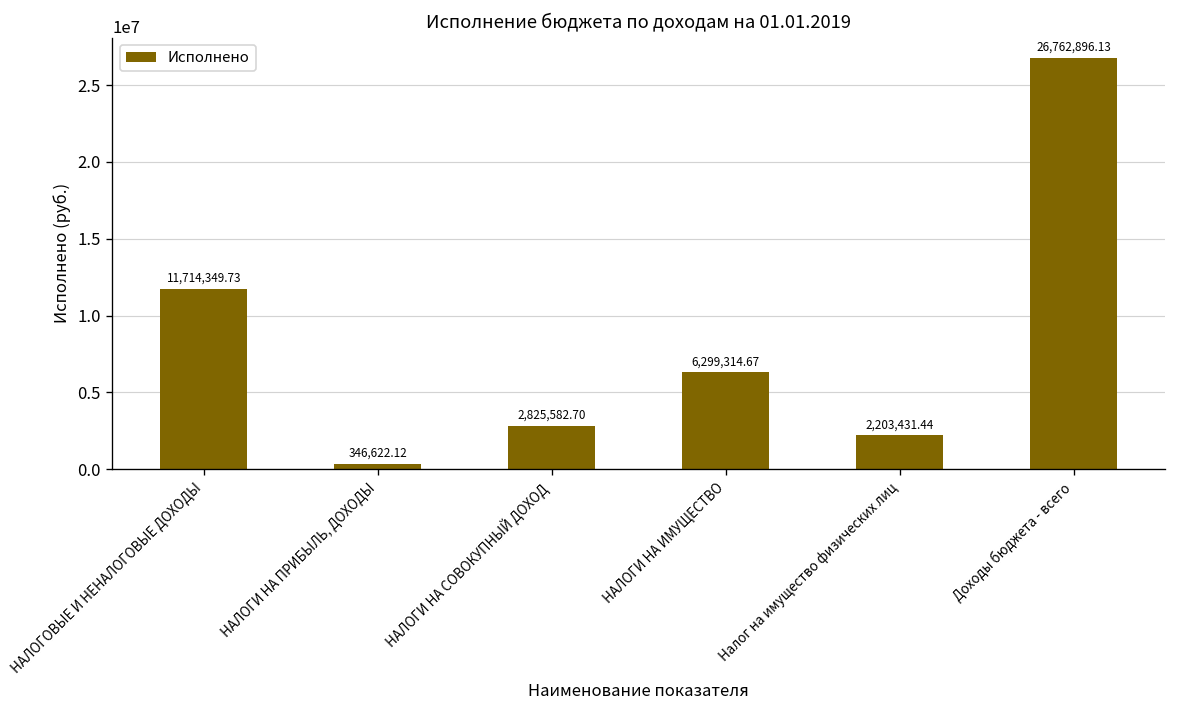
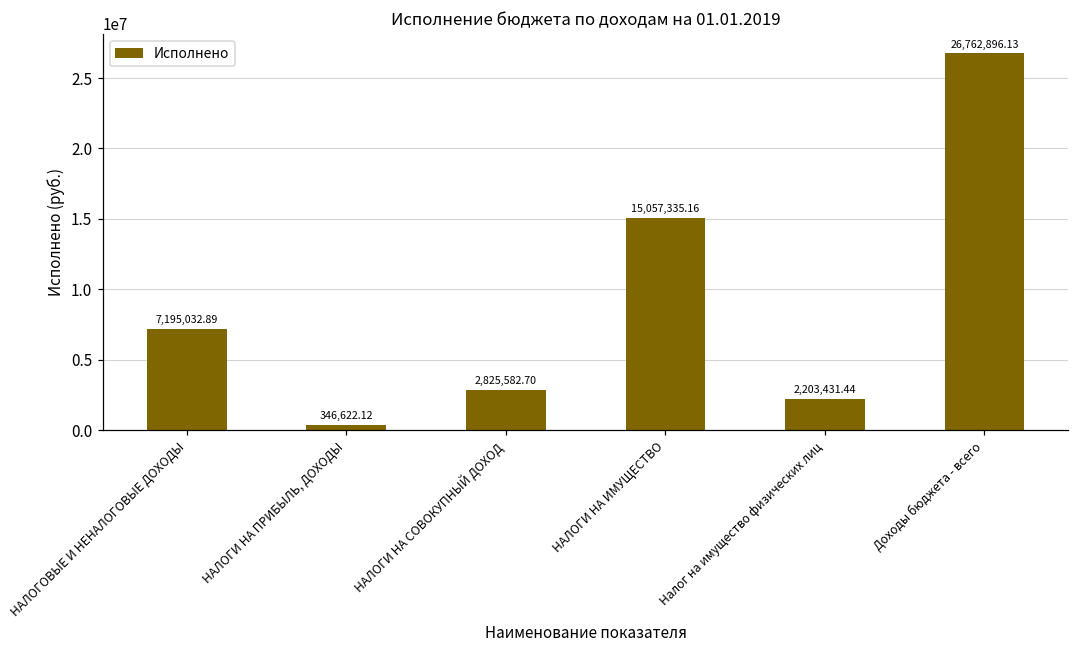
НАЛОГОВЫЕ И НЕНАЛОГОВЫЕ ДОХОДЫ: 11,714,349.73 -> 7,195,032.89
НАЛОГИ НА ИМУЩЕСТВО: 6,299,314.67 -> 15,057,335.16
